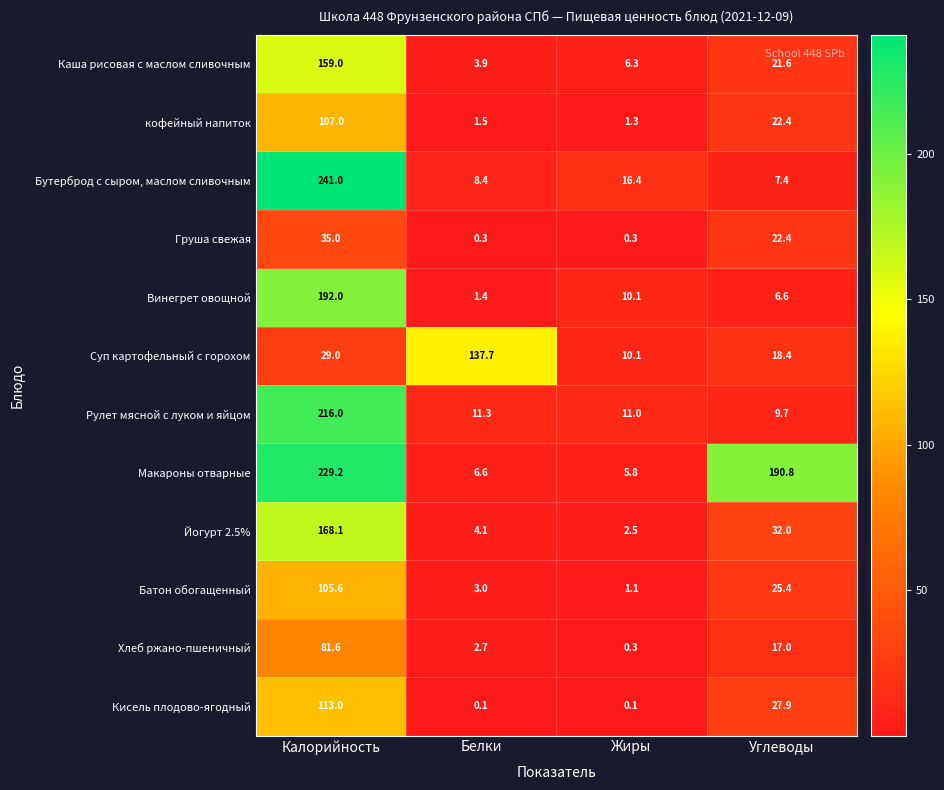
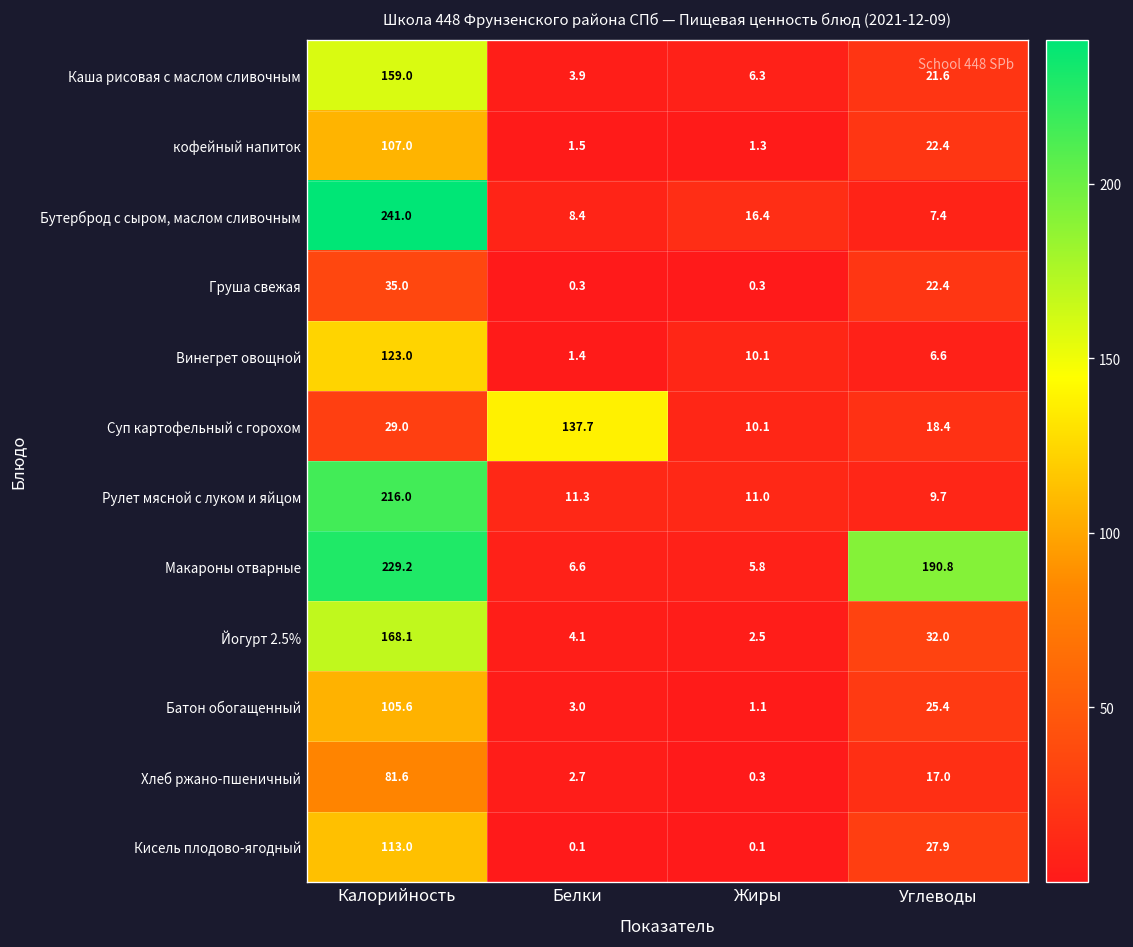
Винегрет овощной, Калорийность: 192.0 -> 123.0
